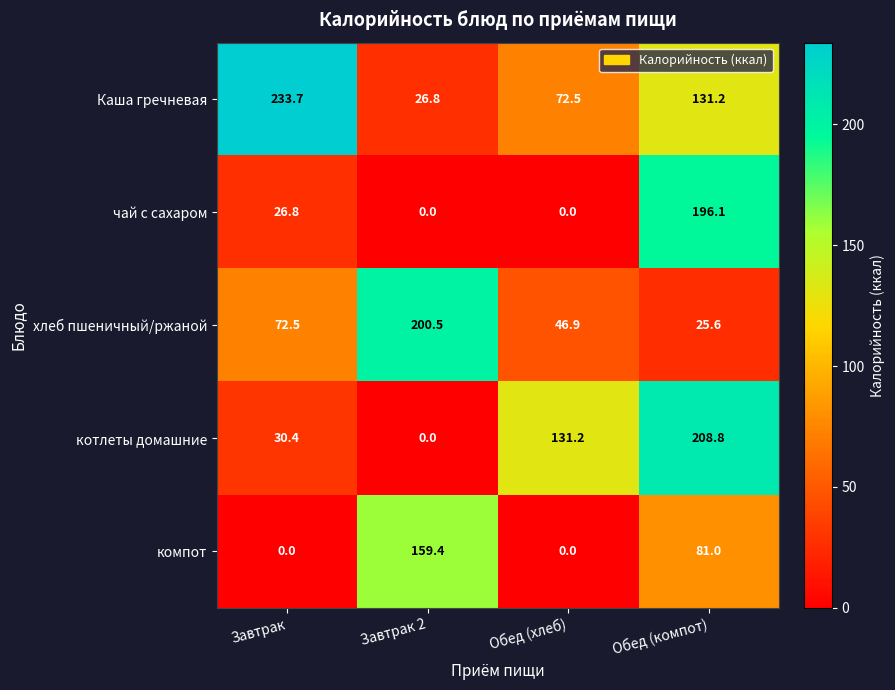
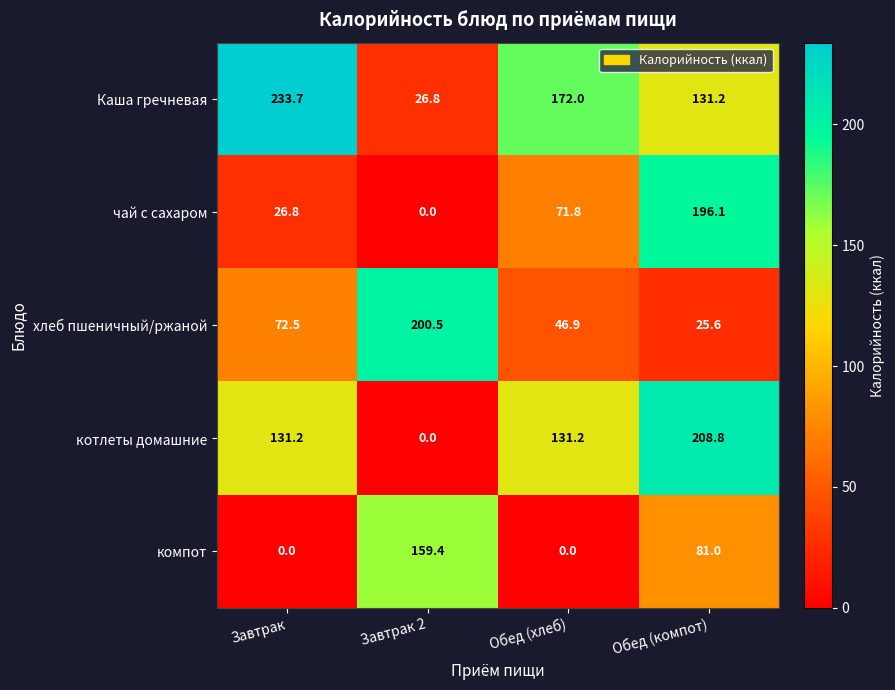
Каша гречневая, Обед (хлеб): 72.5 -> 172.0
чай с сахаром, Обед (хлеб): 0.0 -> 71.8
котлеты домашние, Завтрак: 30.4 -> 131.2
